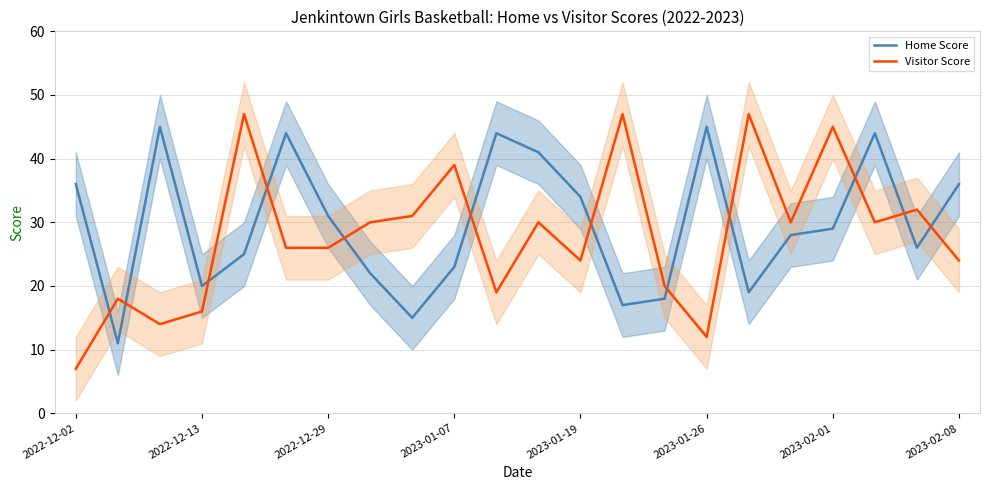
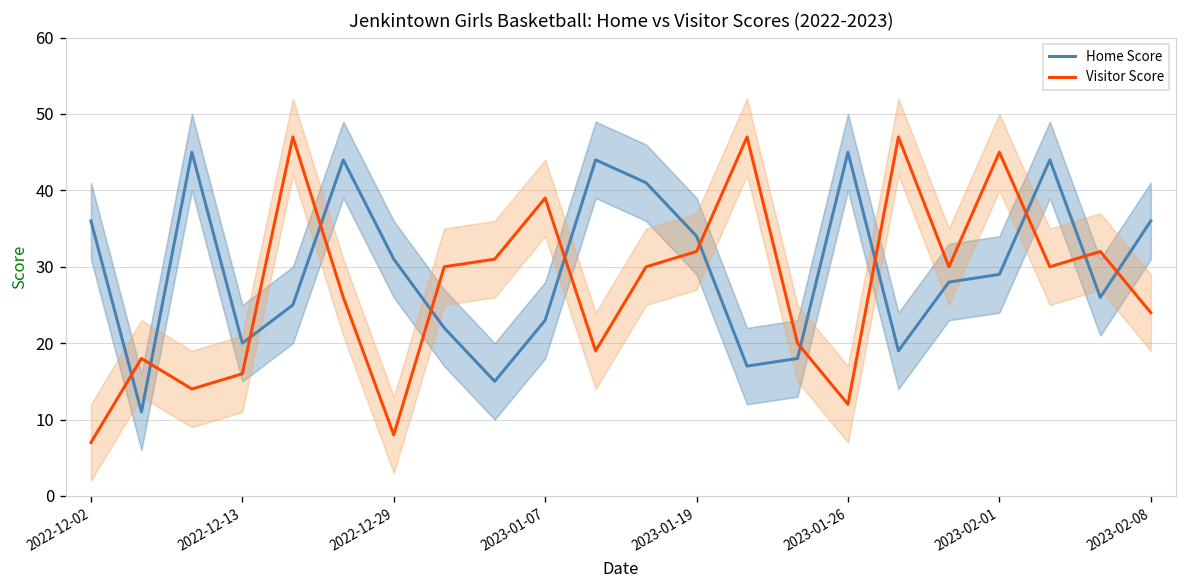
Visitor Score, 2022-12-29: 26 -> 8
Visitor Score, 2023-01-19: 24 -> 32
